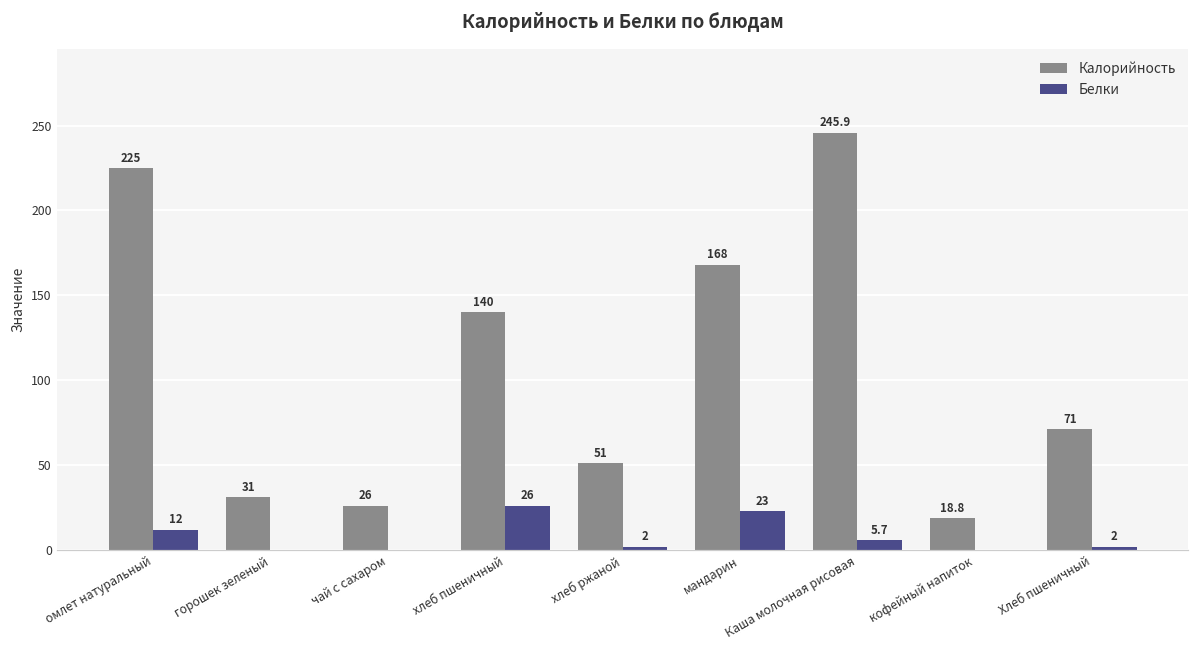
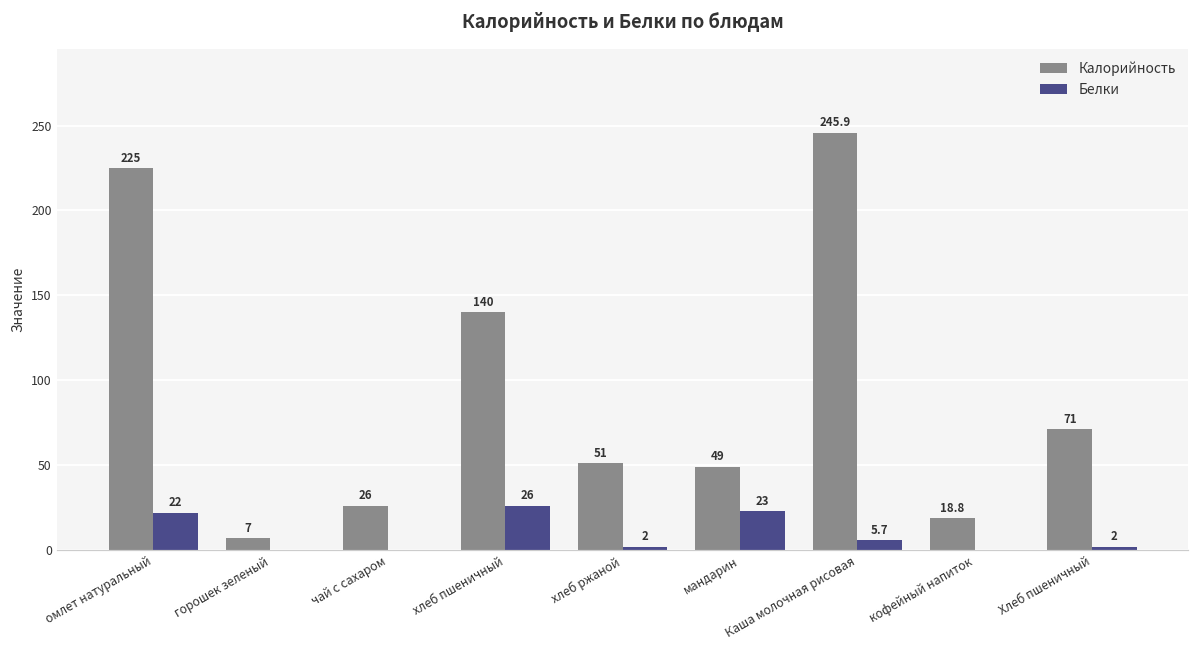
Белки, омлет натуральный: 12 -> 22
Калорийность, горошек зеленый: 31 -> 7
Калорийность, мандарин: 168 -> 49
